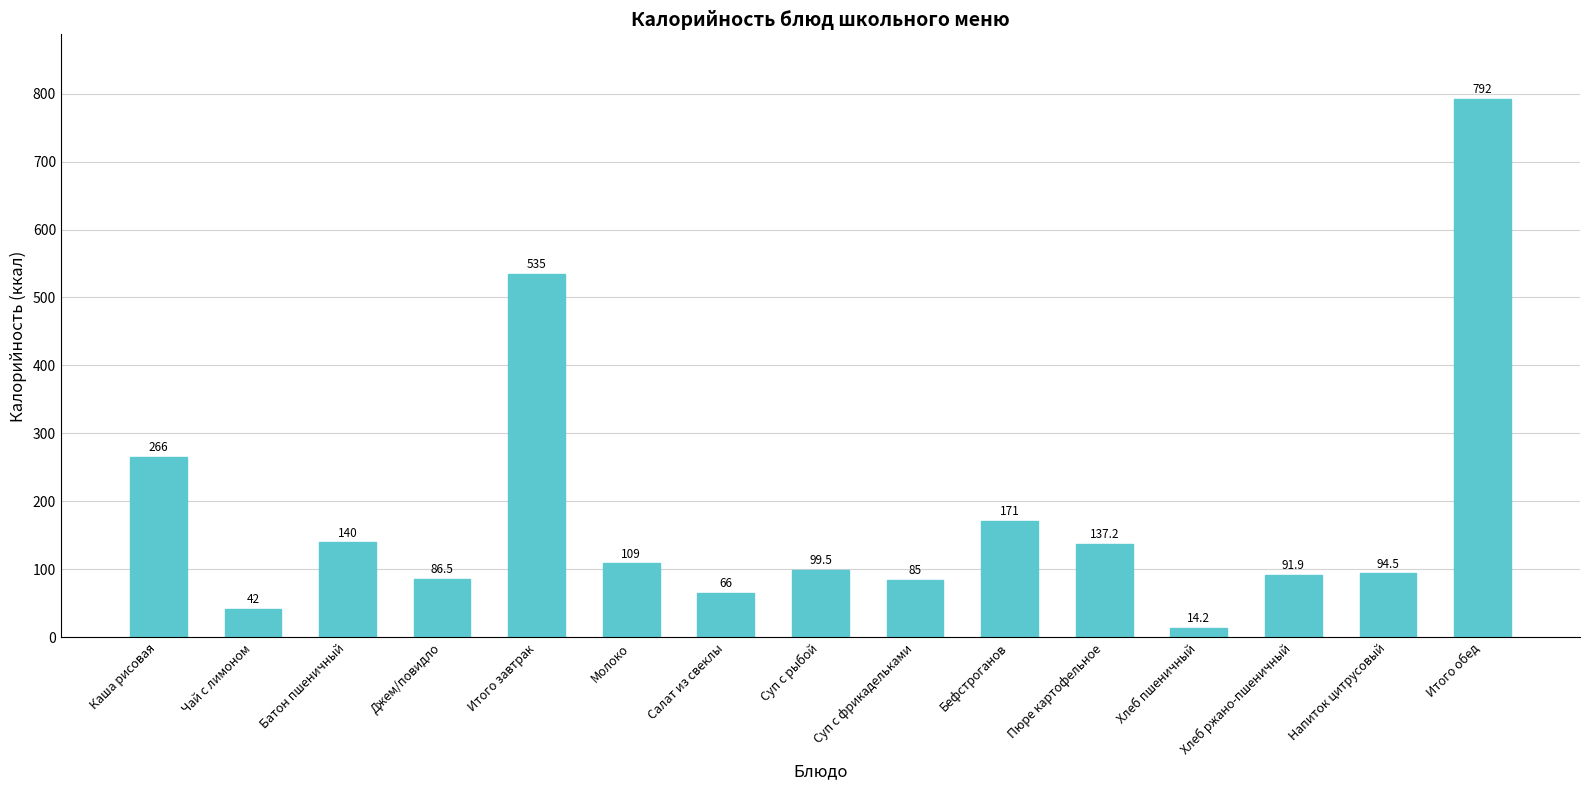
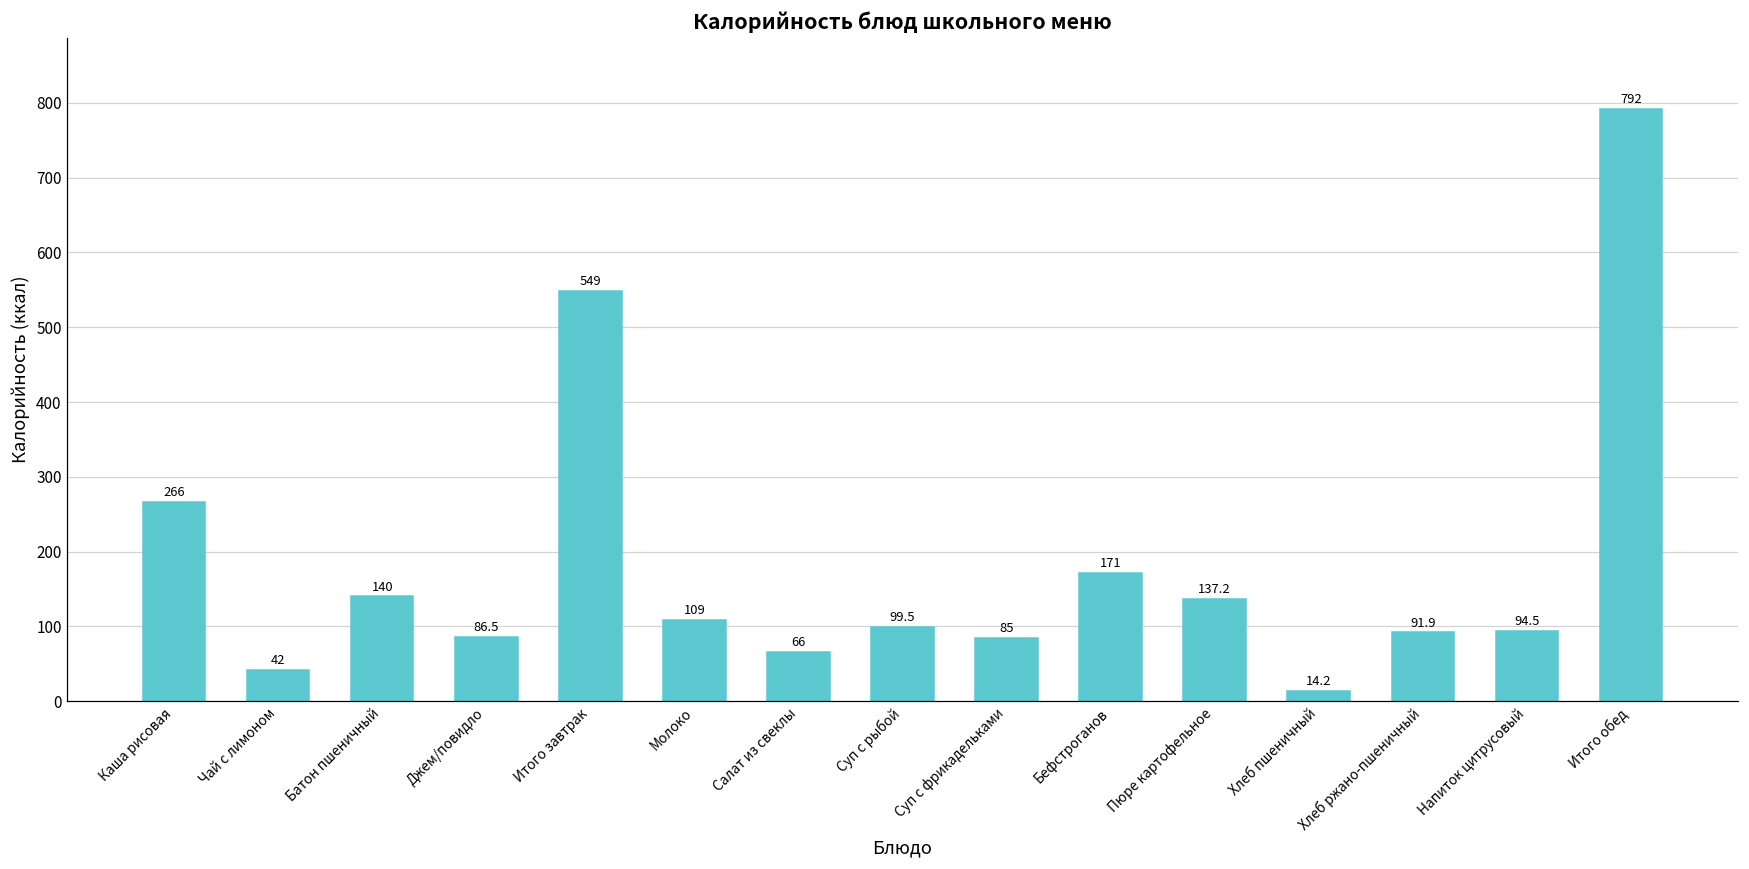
Итого завтрак: 535 -> 549
